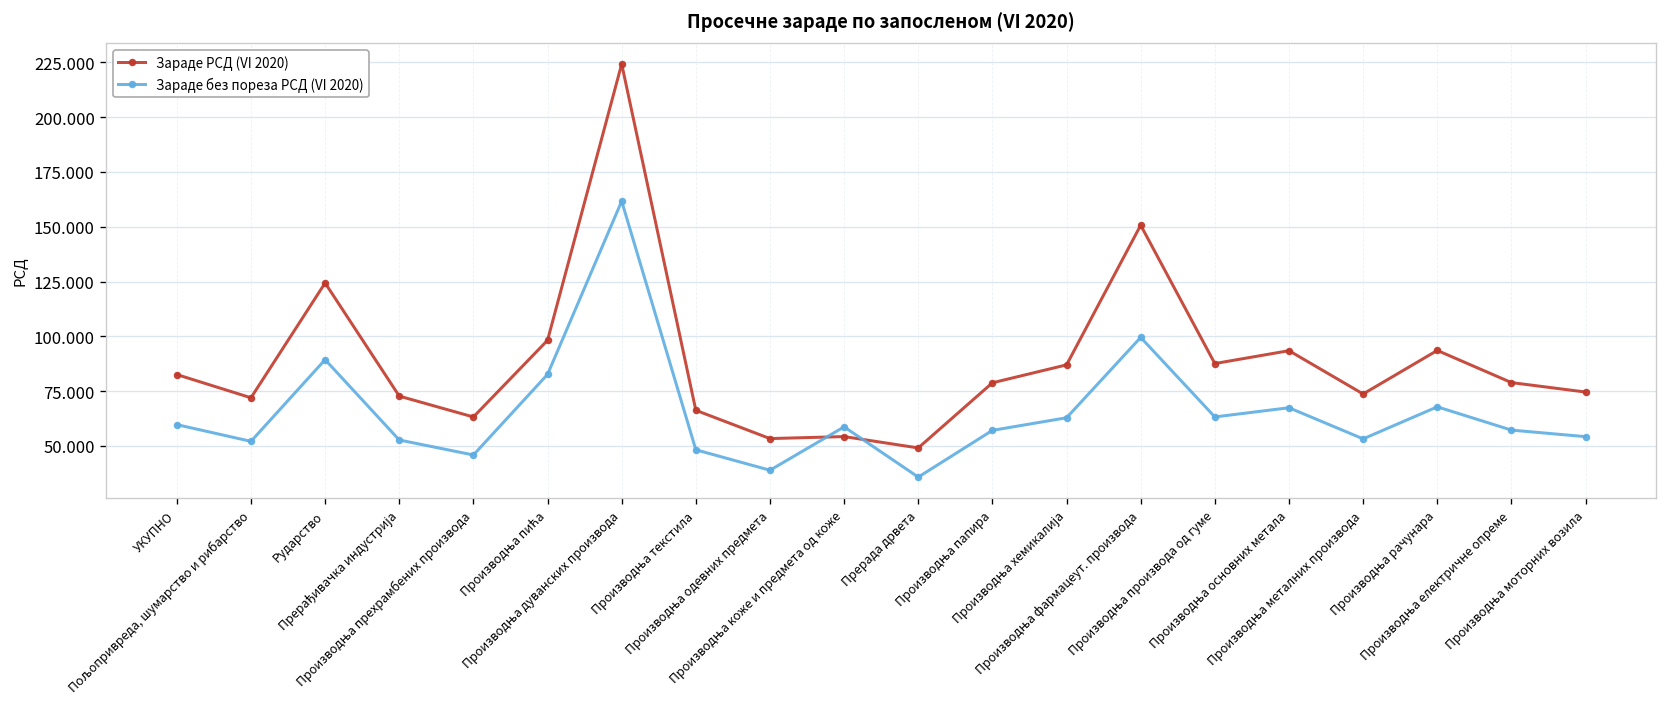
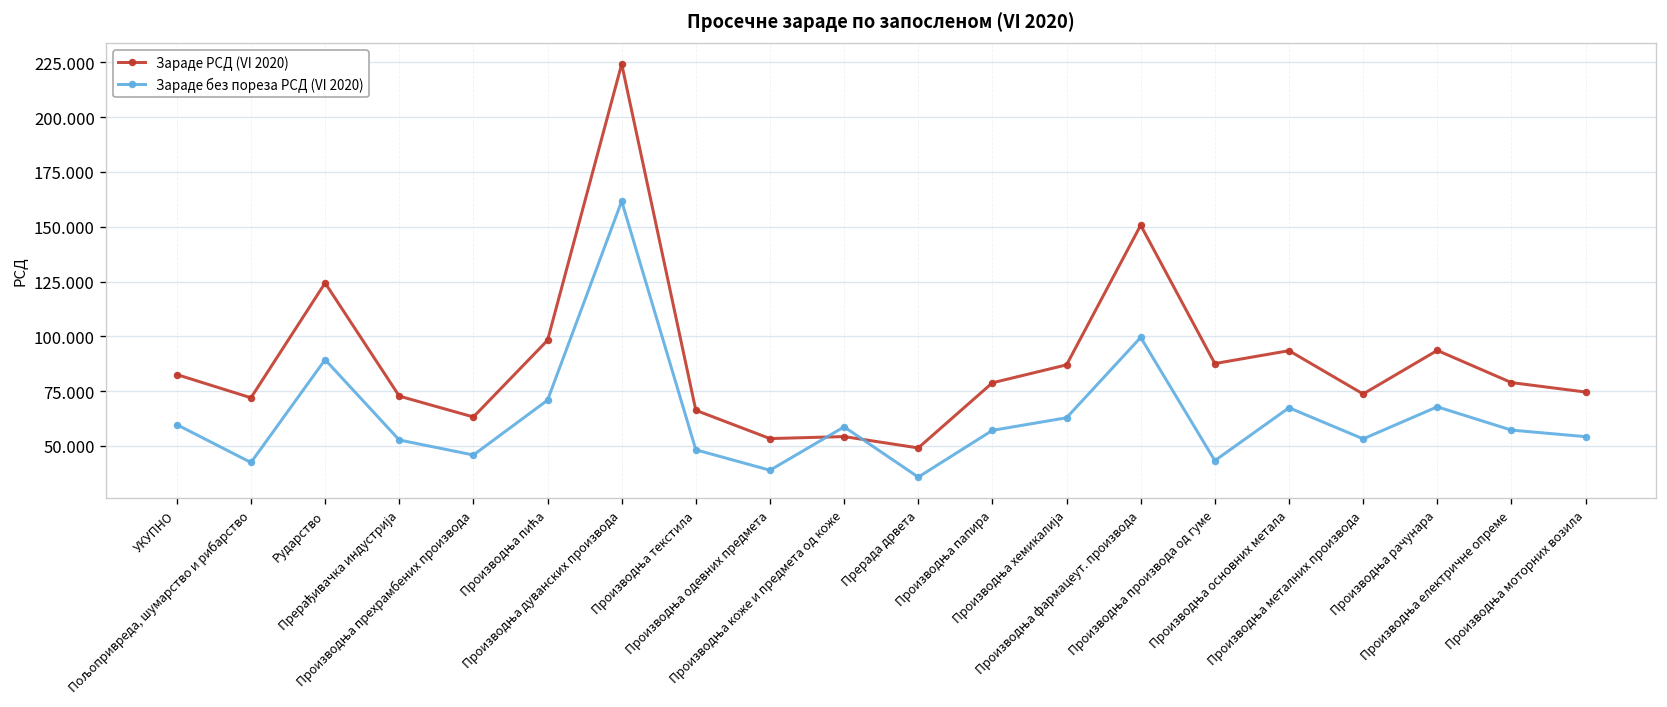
Зараде без пореза РСД (VI 2020), Пољопривреда, шумарство и рибарство: 52 -> 42
Зараде без пореза РСД (VI 2020), Производња пића: 83 -> 71
Зараде без пореза РСД (VI 2020), Производња производа од гуме: 63 -> 43
